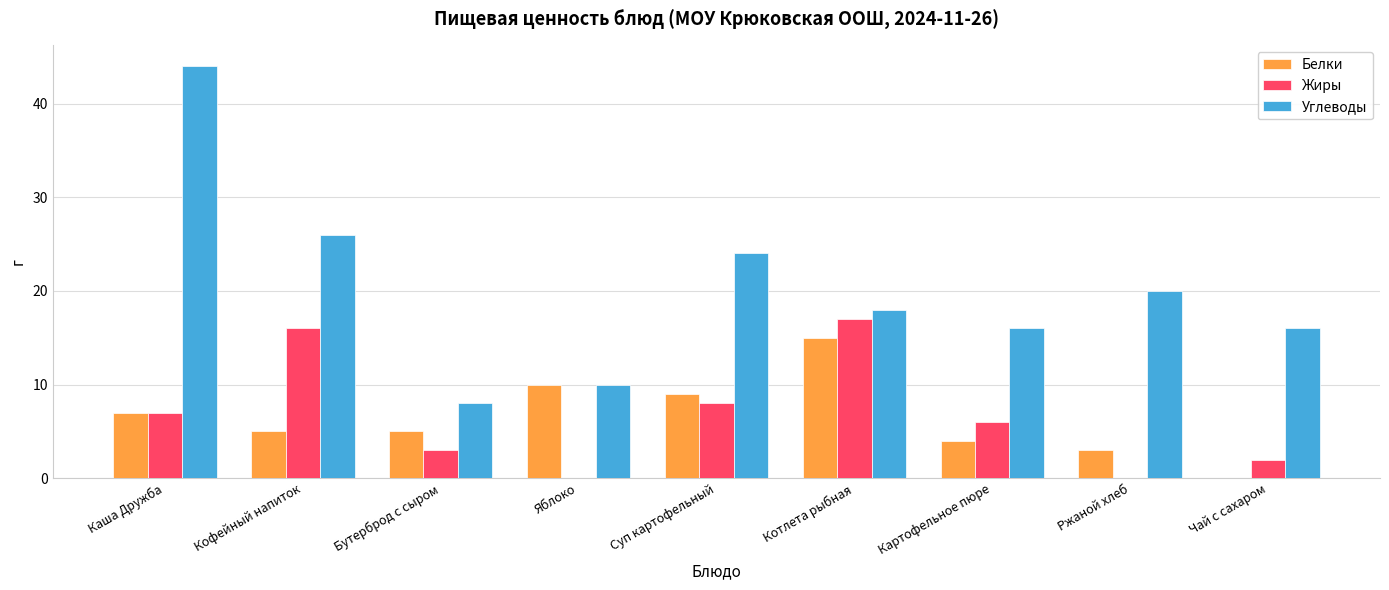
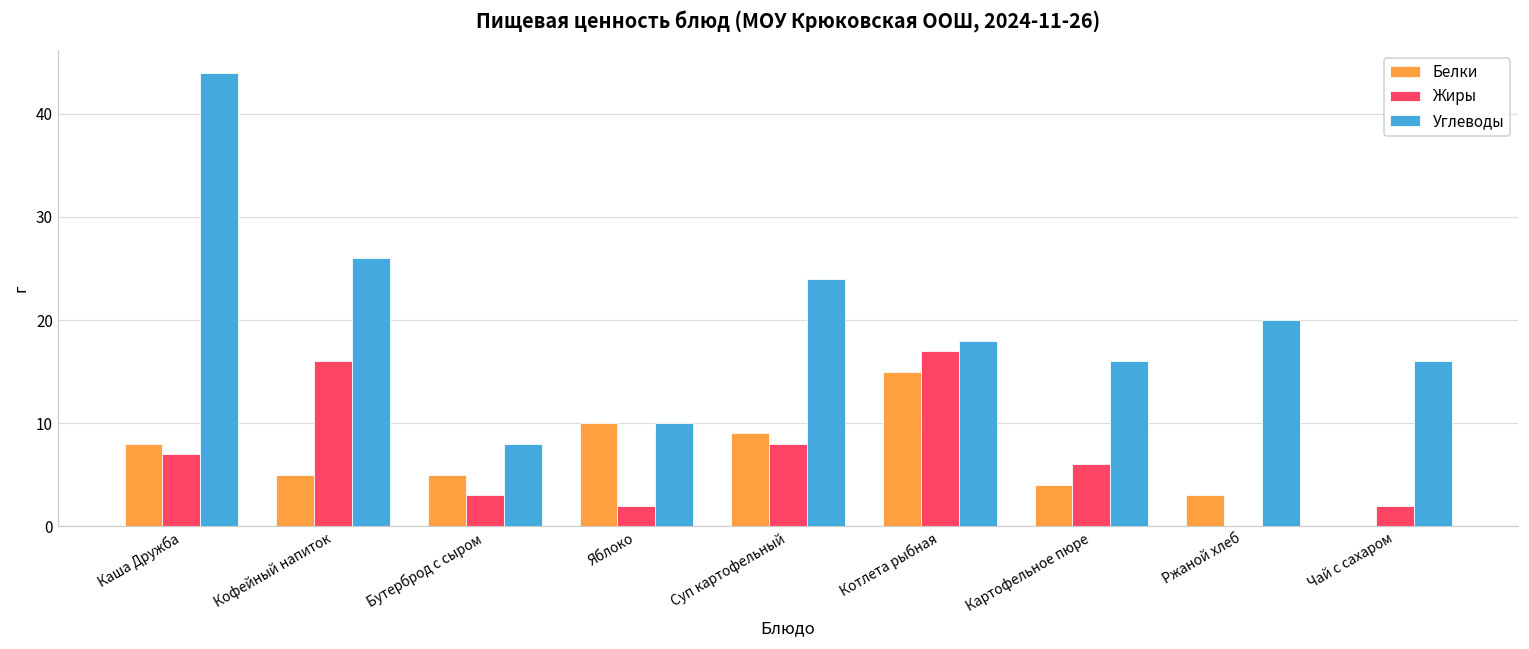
Белки, Каша Дружба: 7 -> 8
Жиры, Яблоко: 0 -> 2
